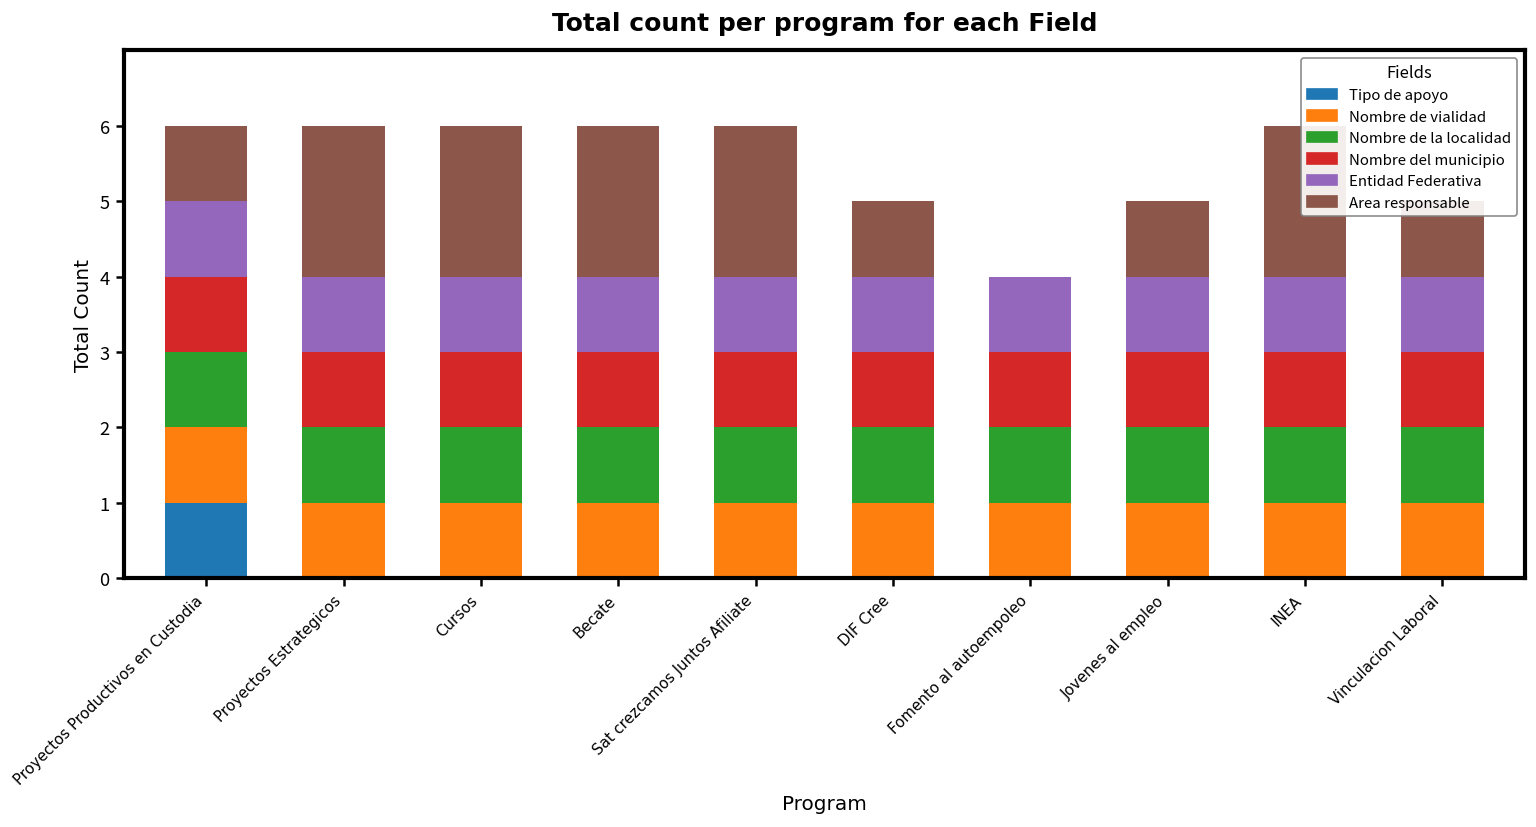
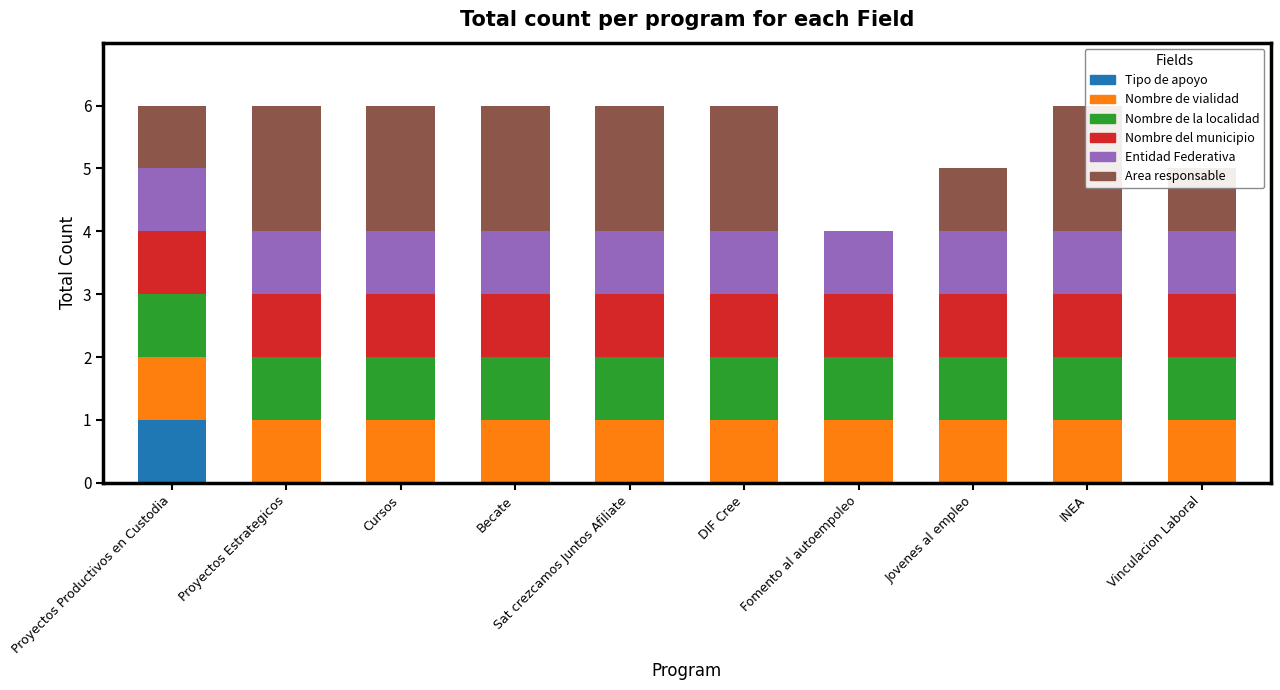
Area responsable, DIF Cree: 1 -> 2
